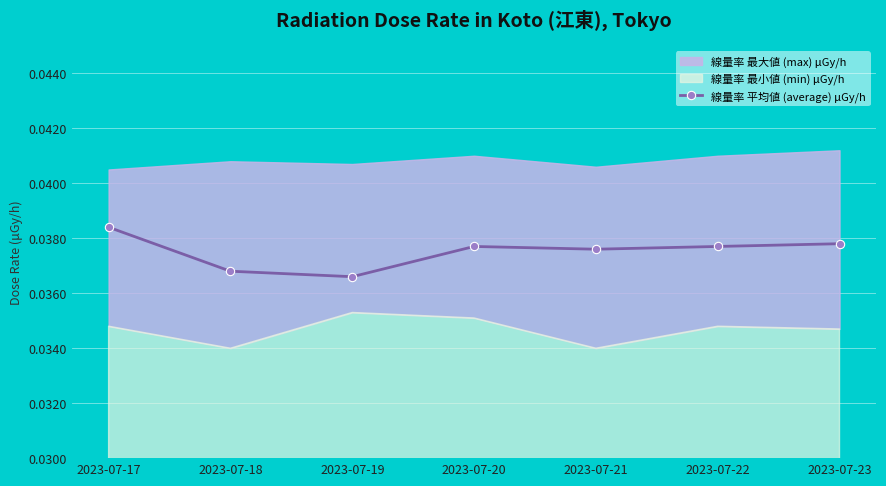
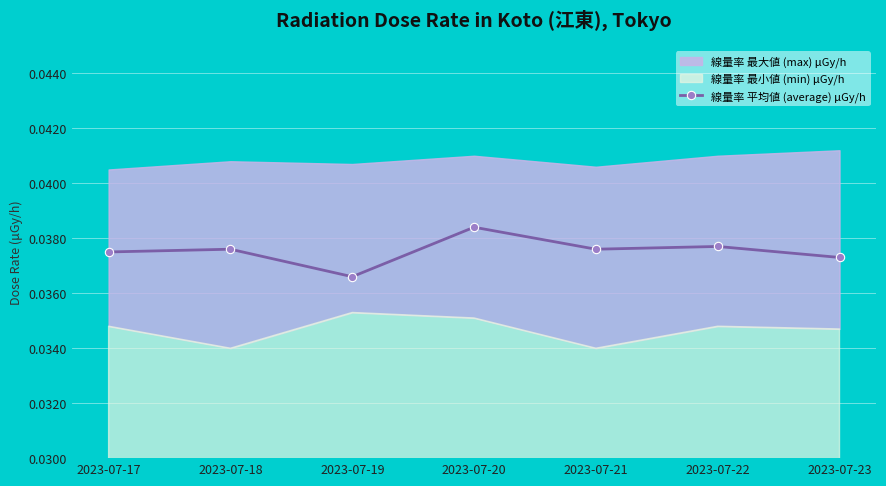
線量率 平均値 (average) μGy/h, 2023-07-17: 0.0384 -> 0.0375
線量率 平均値 (average) μGy/h, 2023-07-18: 0.0368 -> 0.0376
線量率 平均値 (average) μGy/h, 2023-07-20: 0.0377 -> 0.0384
線量率 平均値 (average) μGy/h, 2023-07-23: 0.0378 -> 0.0373
